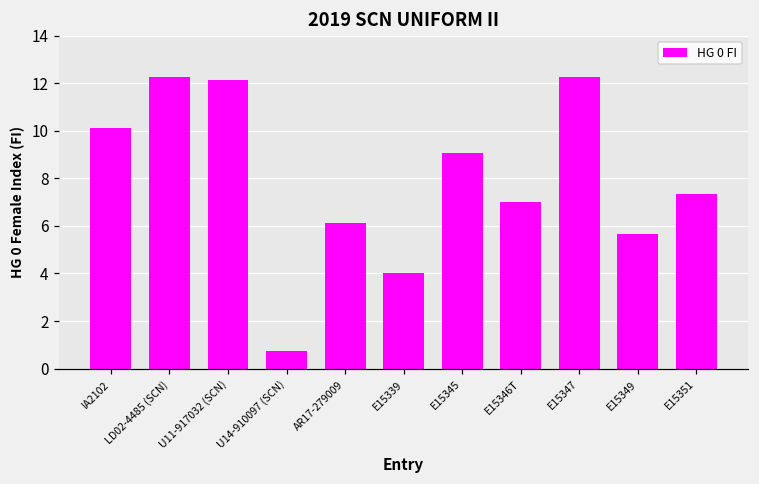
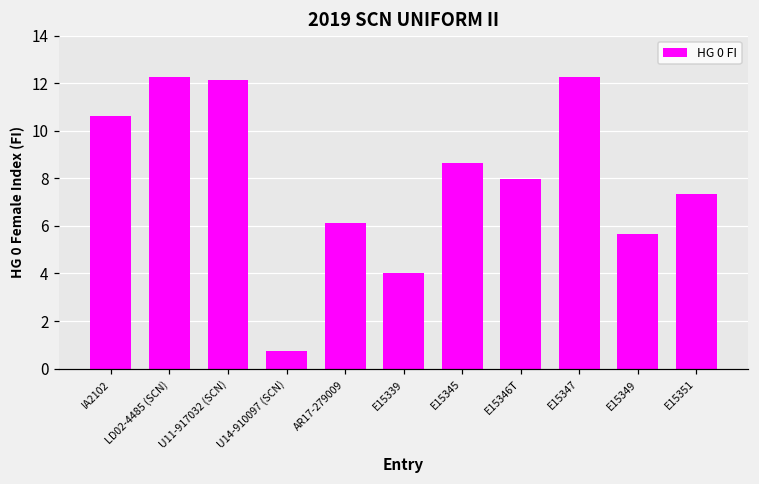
IA2102: 10.1 -> 10.6
E15345: 9.1 -> 8.7
E15346T: 7.0 -> 8.0
